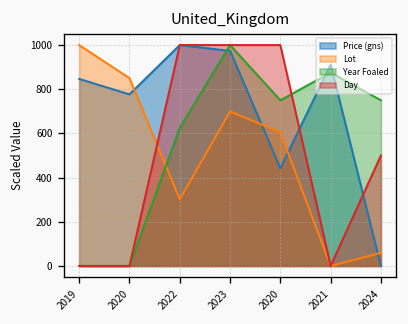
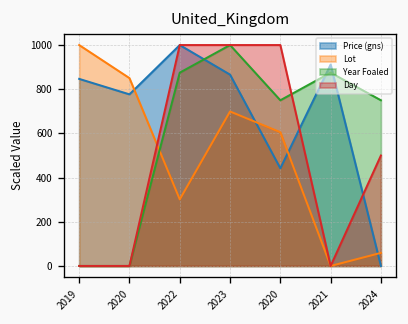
Year Foaled, 2022: 630 -> 880
Price (gns), 2023: 970 -> 870
